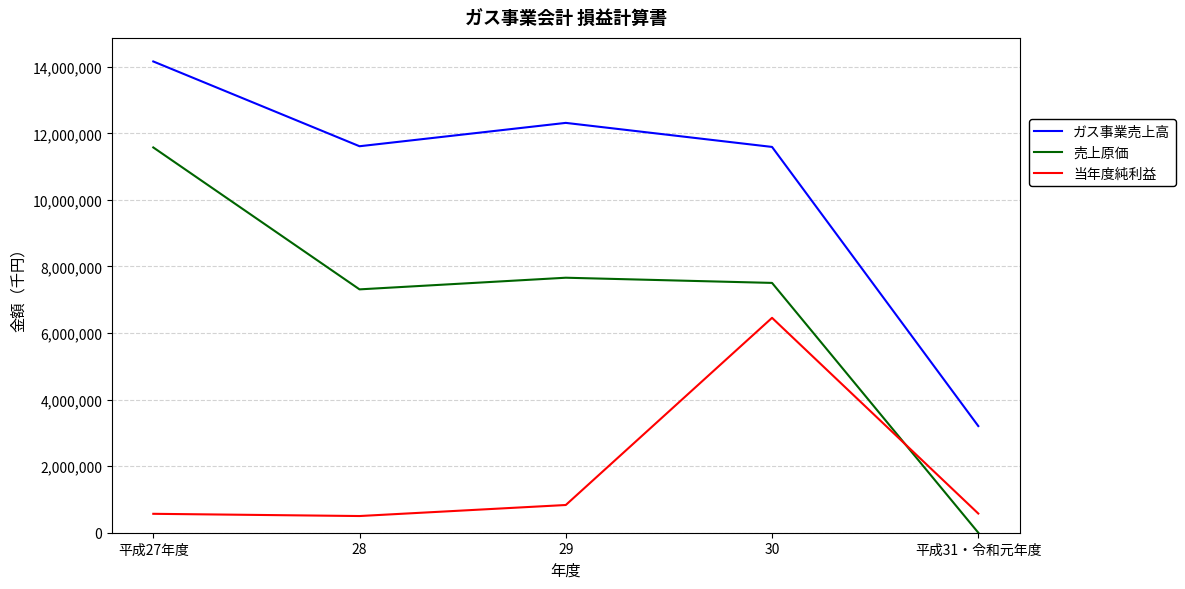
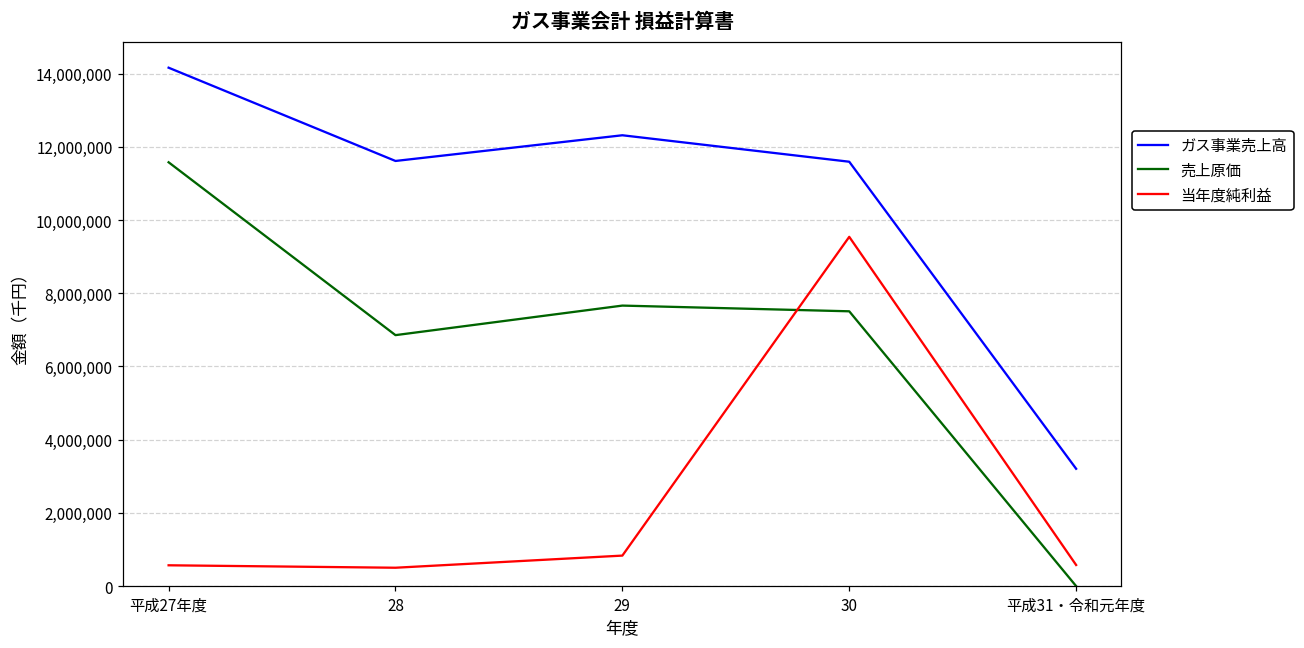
売上原価, 28: 7,300,000 -> 6,900,000
当年度純利益, 30: 6,500,000 -> 9,500,000
